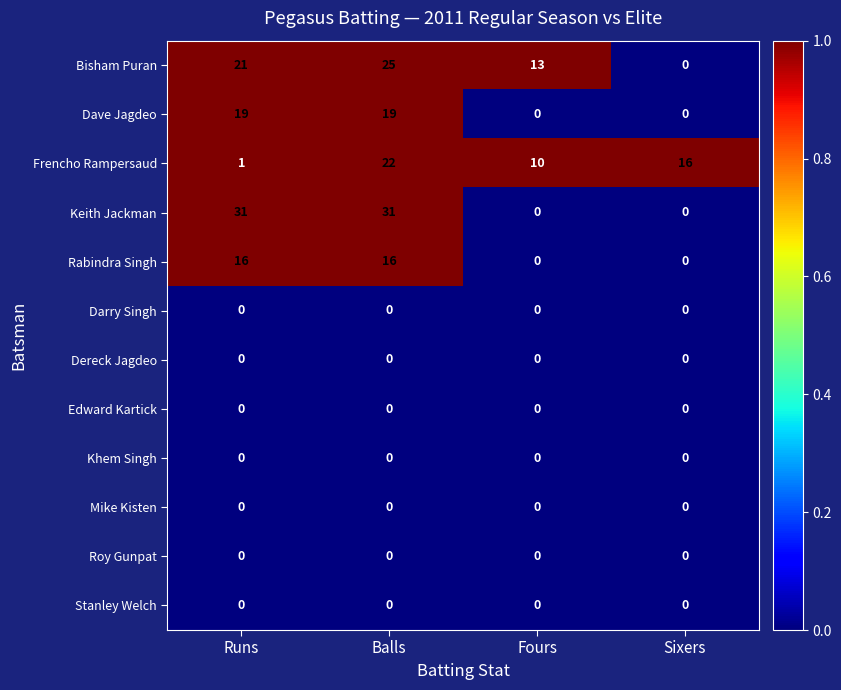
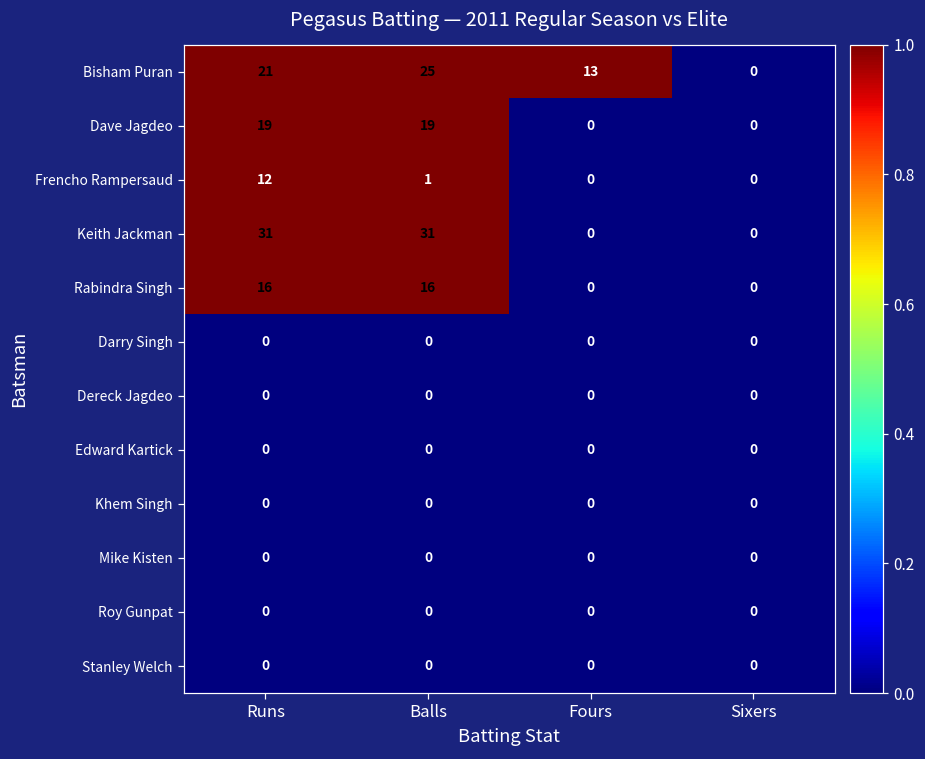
Frencho Rampersaud, Runs: 1 -> 12
Frencho Rampersaud, Balls: 22 -> 1
Frencho Rampersaud, Fours: 10 -> 0
Frencho Rampersaud, Sixers: 16 -> 0
